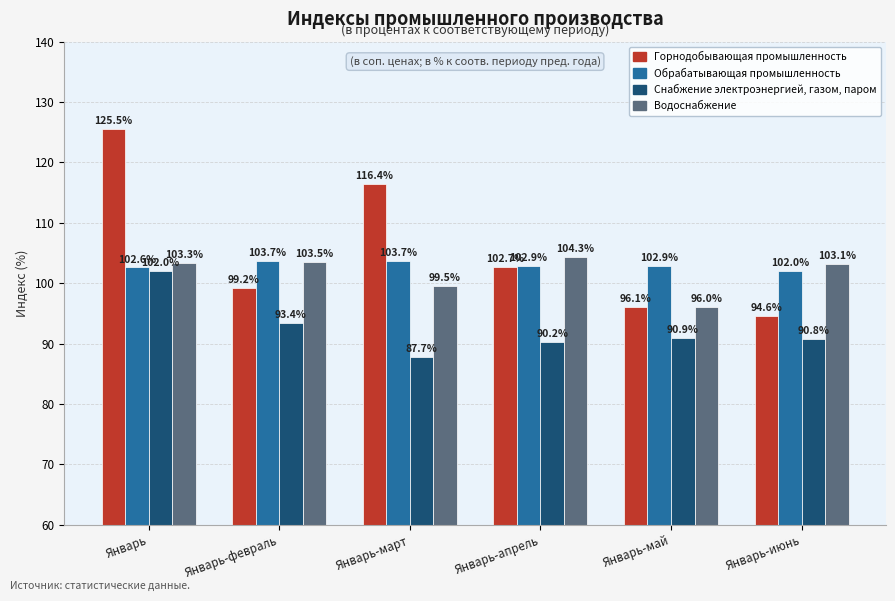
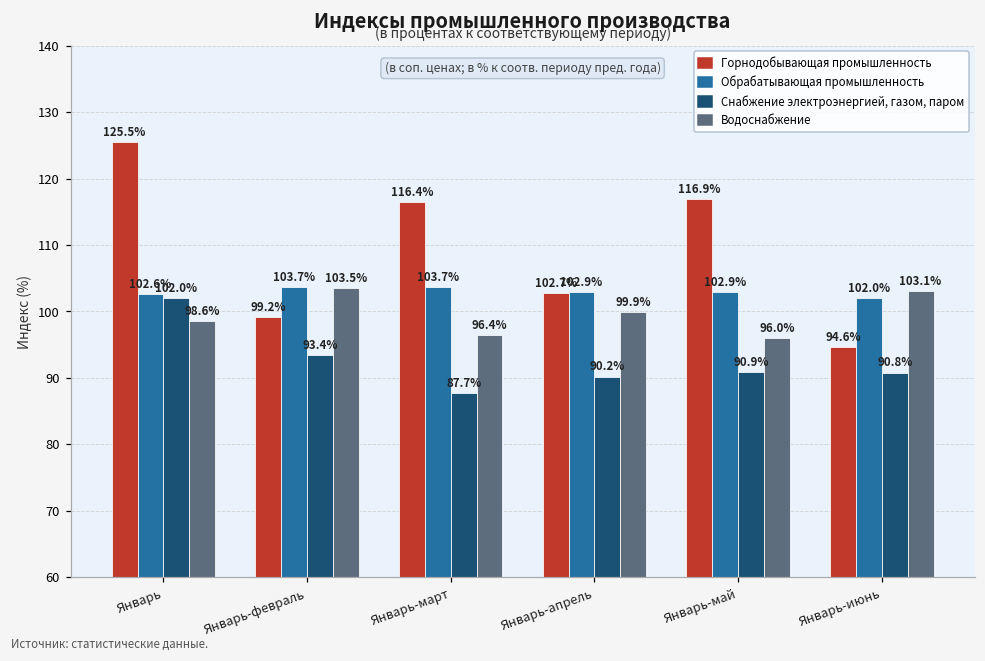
Водоснабжение, Январь: 103.3% -> 98.6%
Водоснабжение, Январь-март: 99.5% -> 96.4%
Водоснабжение, Январь-апрель: 104.3% -> 99.9%
Горнодобывающая промышленность, Январь-май: 96.1% -> 116.9%
